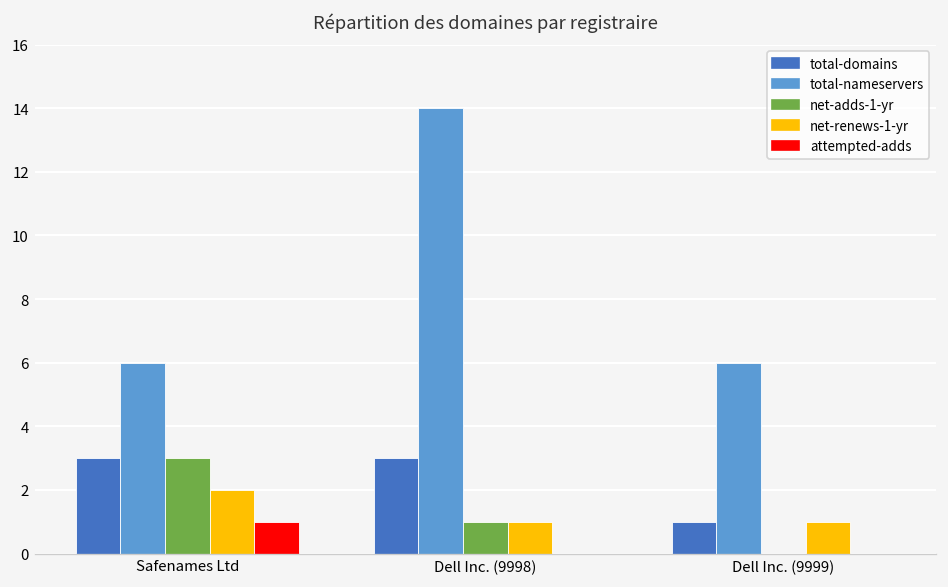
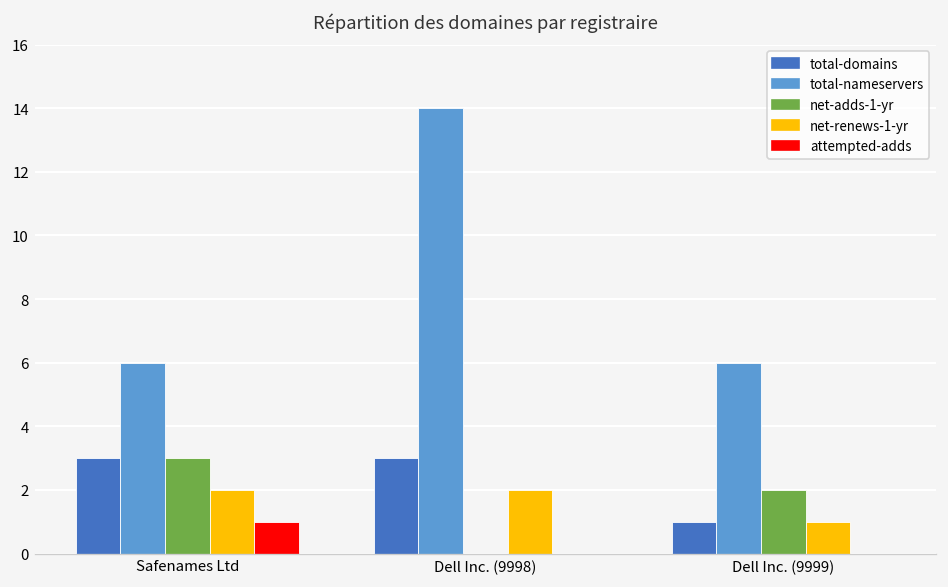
net-adds-1-yr, Dell Inc. (9998): 1 -> 0
net-renews-1-yr, Dell Inc. (9998): 1 -> 2
net-adds-1-yr, Dell Inc. (9999): 0 -> 2
